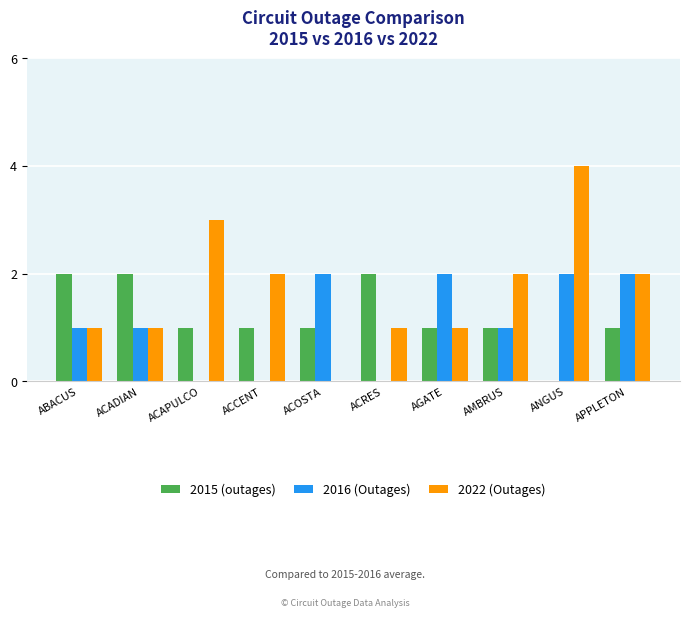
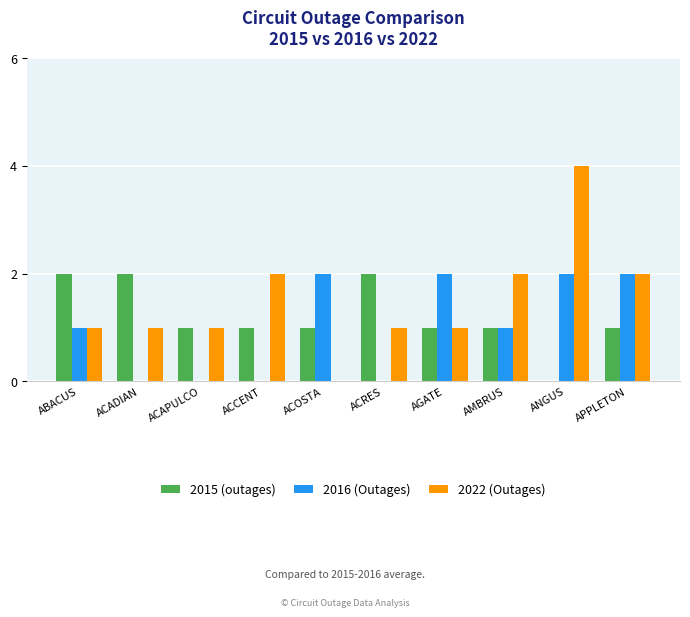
2016 (Outages), ACADIAN: 1 -> 0
2022 (Outages), ACAPULCO: 3 -> 1
